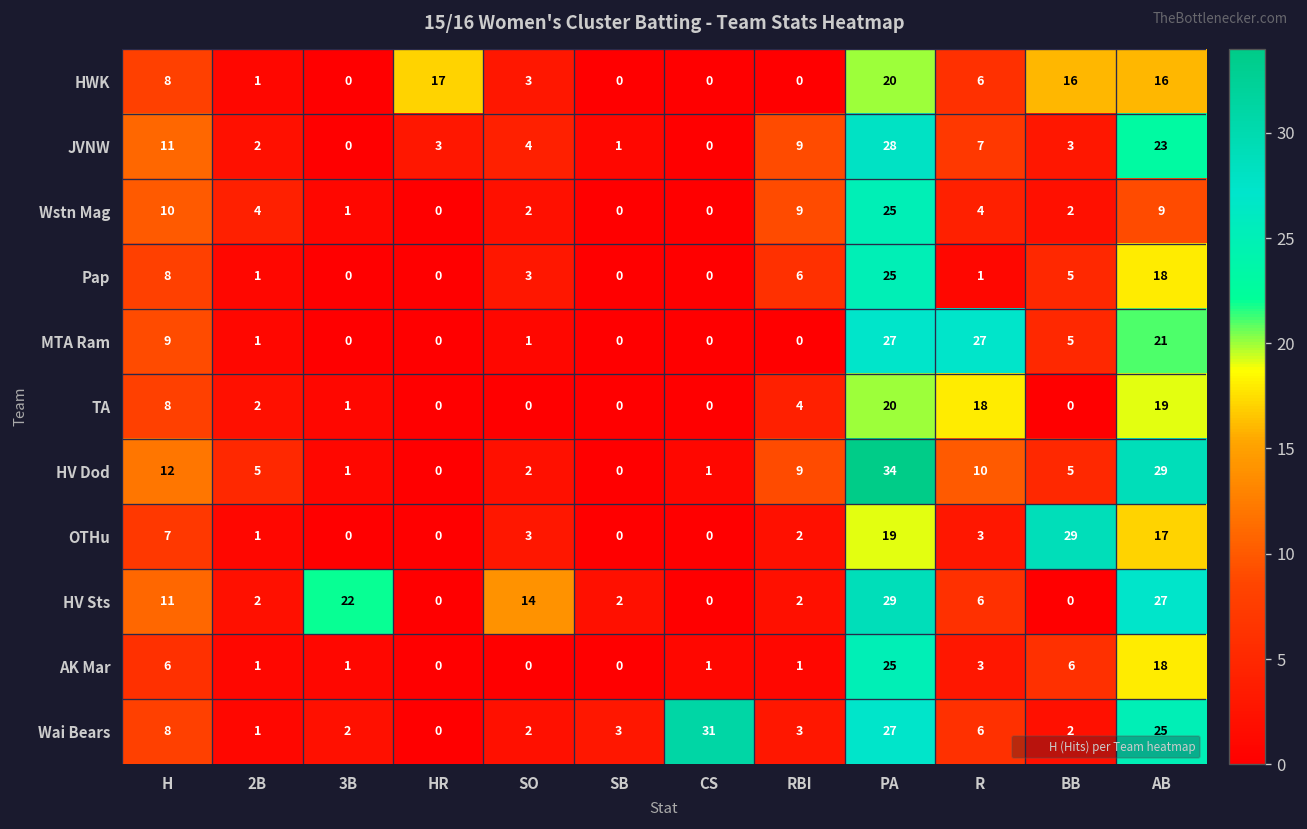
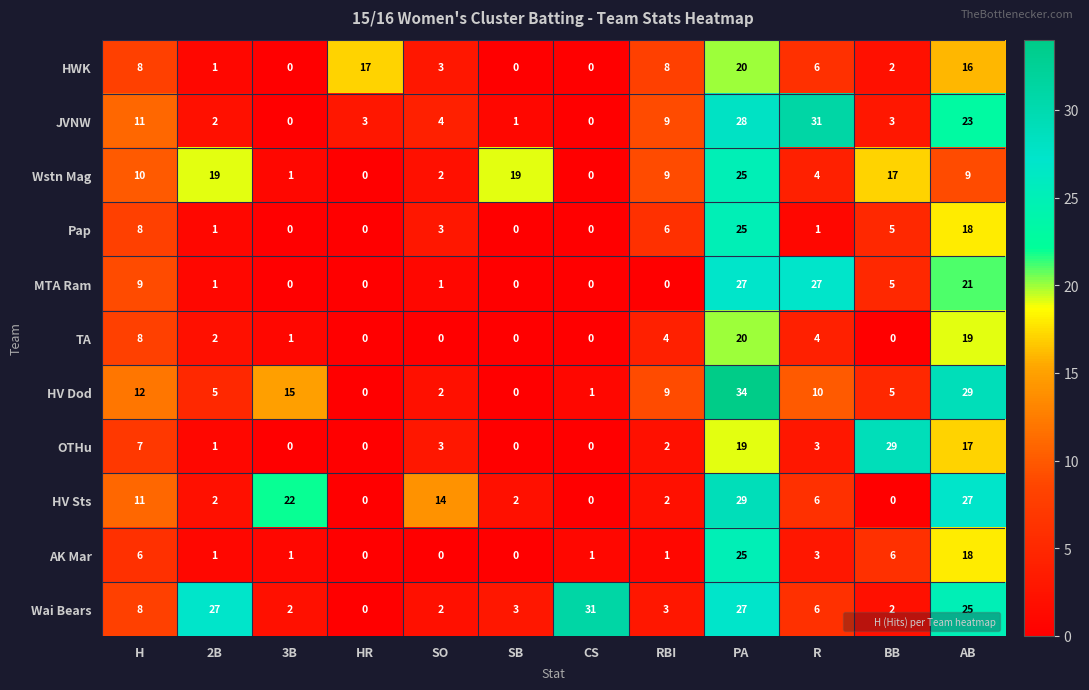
HWK, RBI: 0 -> 8
HWK, BB: 16 -> 2
JVNW, R: 7 -> 31
Wstn Mag, 2B: 4 -> 19
Wstn Mag, SB: 0 -> 19
Wstn Mag, BB: 2 -> 17
TA, R: 18 -> 4
HV Dod, 3B: 1 -> 15
Wai Bears, 2B: 1 -> 27
